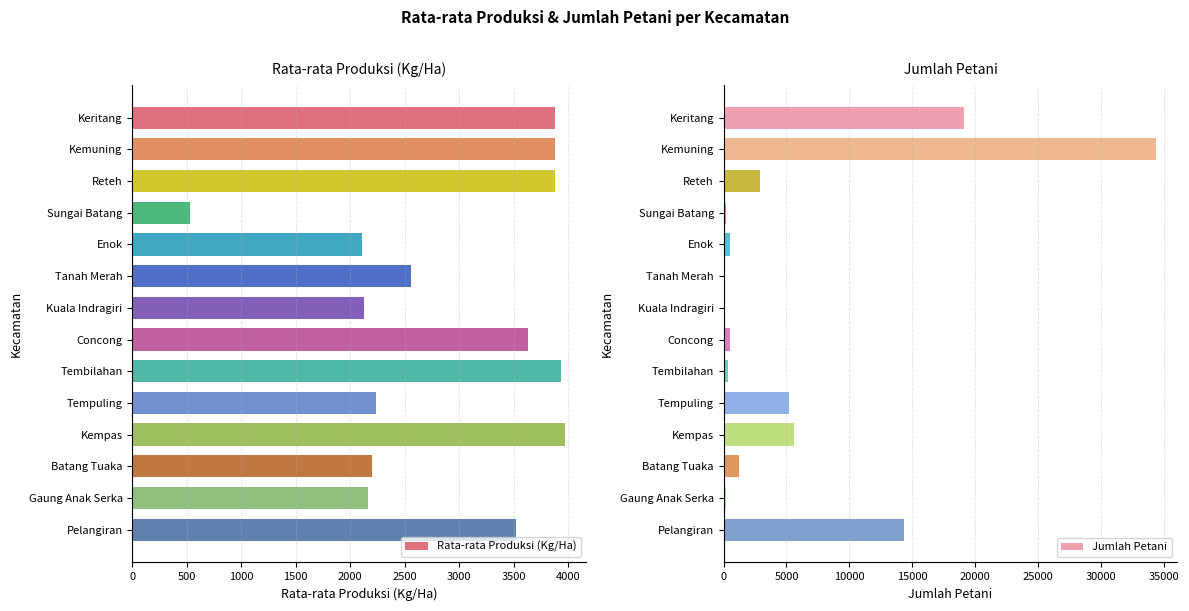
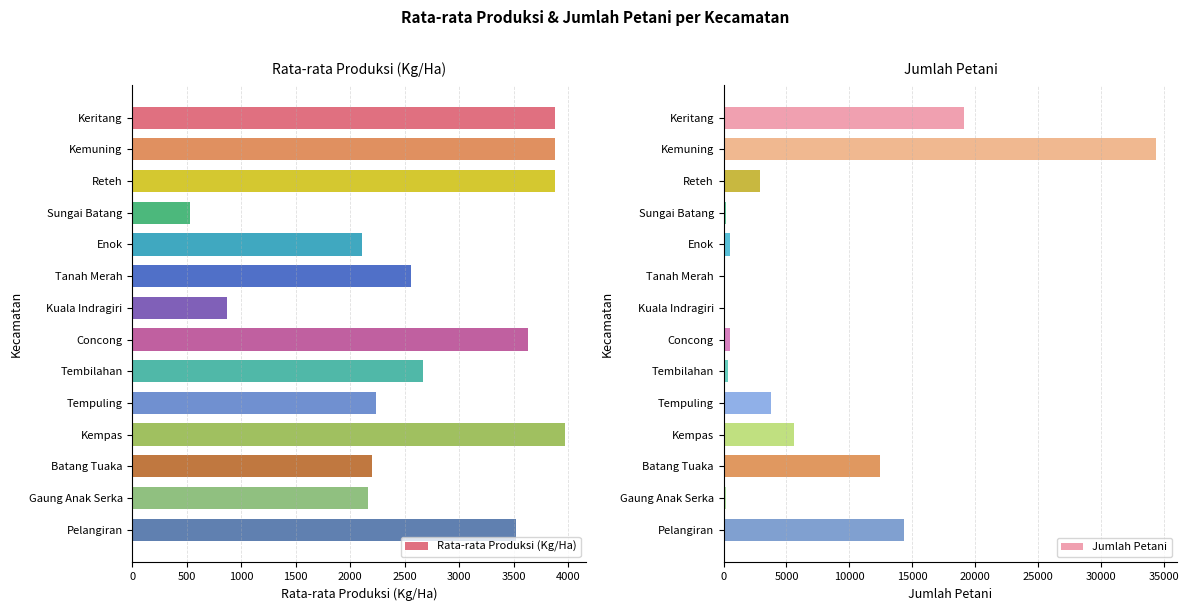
Rata-rata Produksi (Kg/Ha), Kuala Indragiri: 2130 -> 870
Rata-rata Produksi (Kg/Ha), Tembilahan: 3930 -> 2670
Jumlah Petani, Tempuling: 5200 -> 3800
Jumlah Petani, Batang Tuaka: 1200 -> 12400
